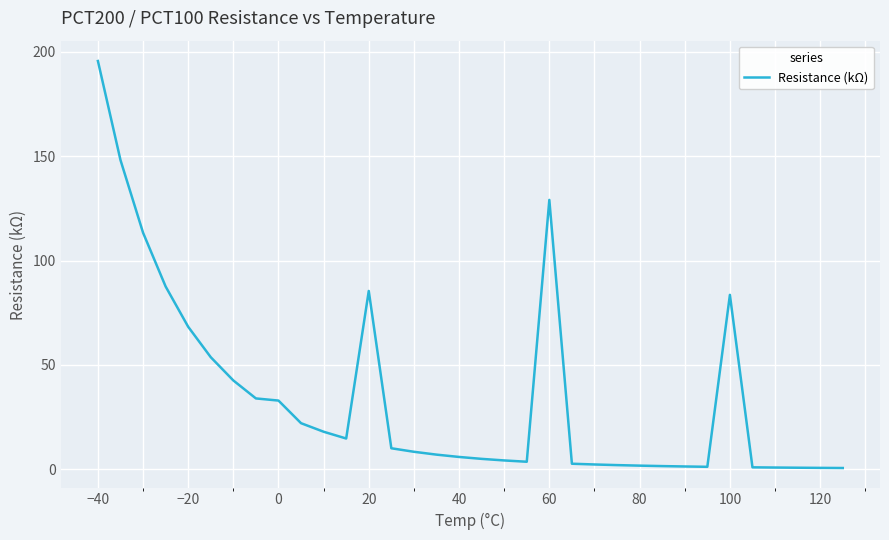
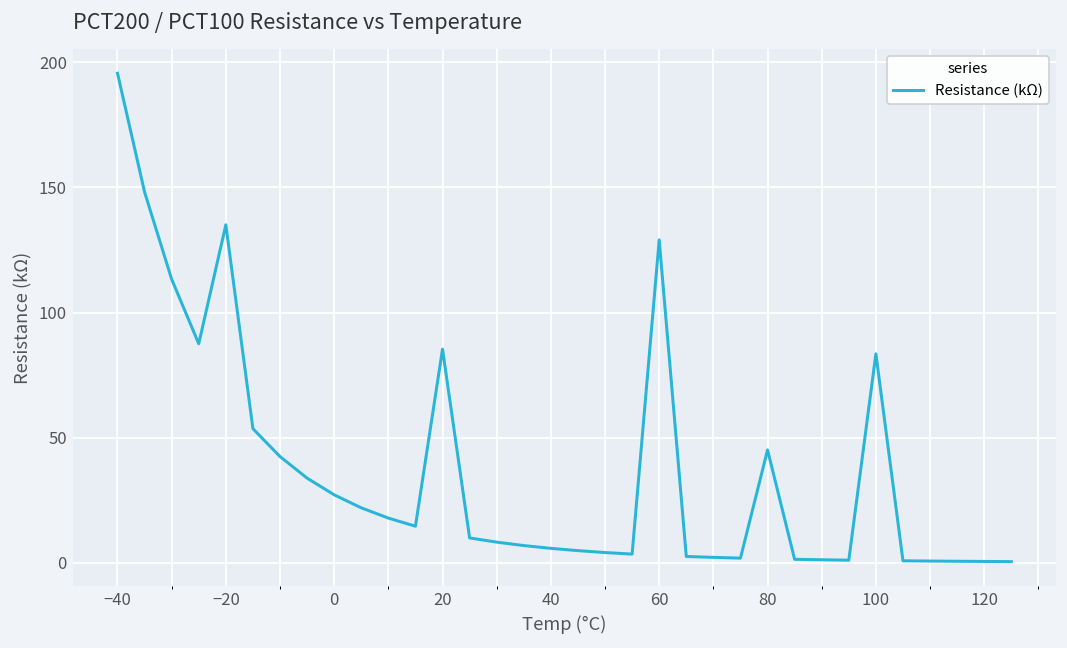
−20: 68 -> 135
0: 33 -> 27
80: 2 -> 45
